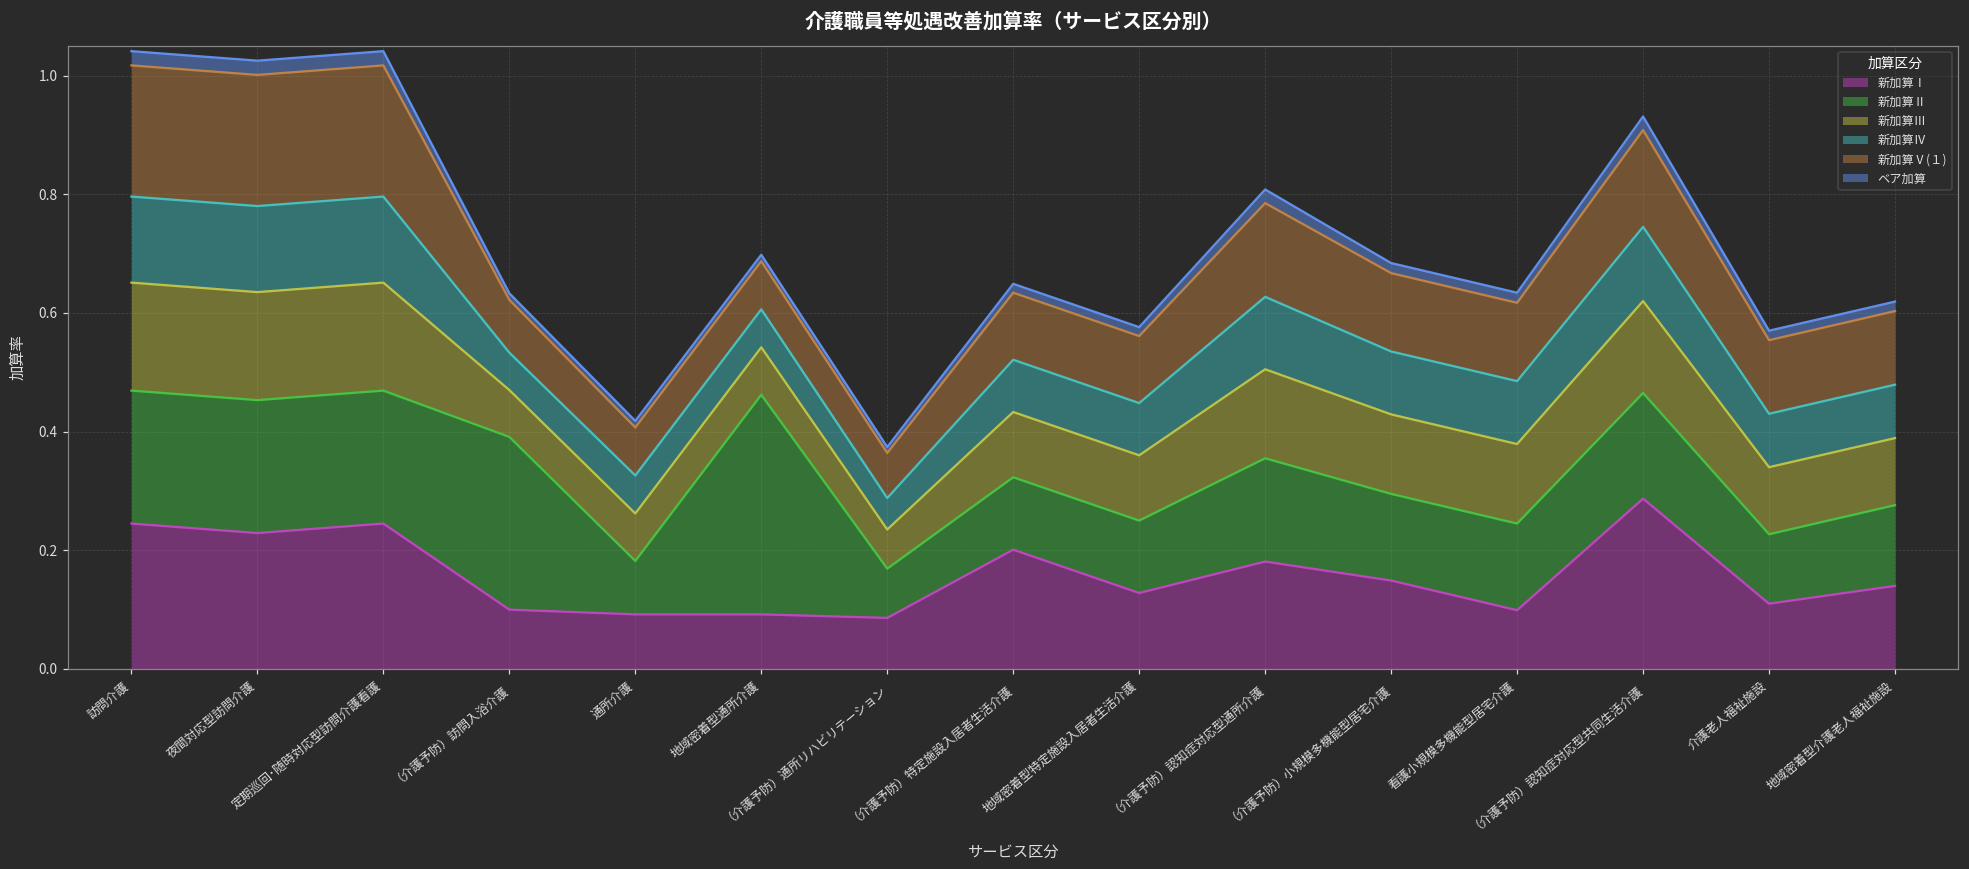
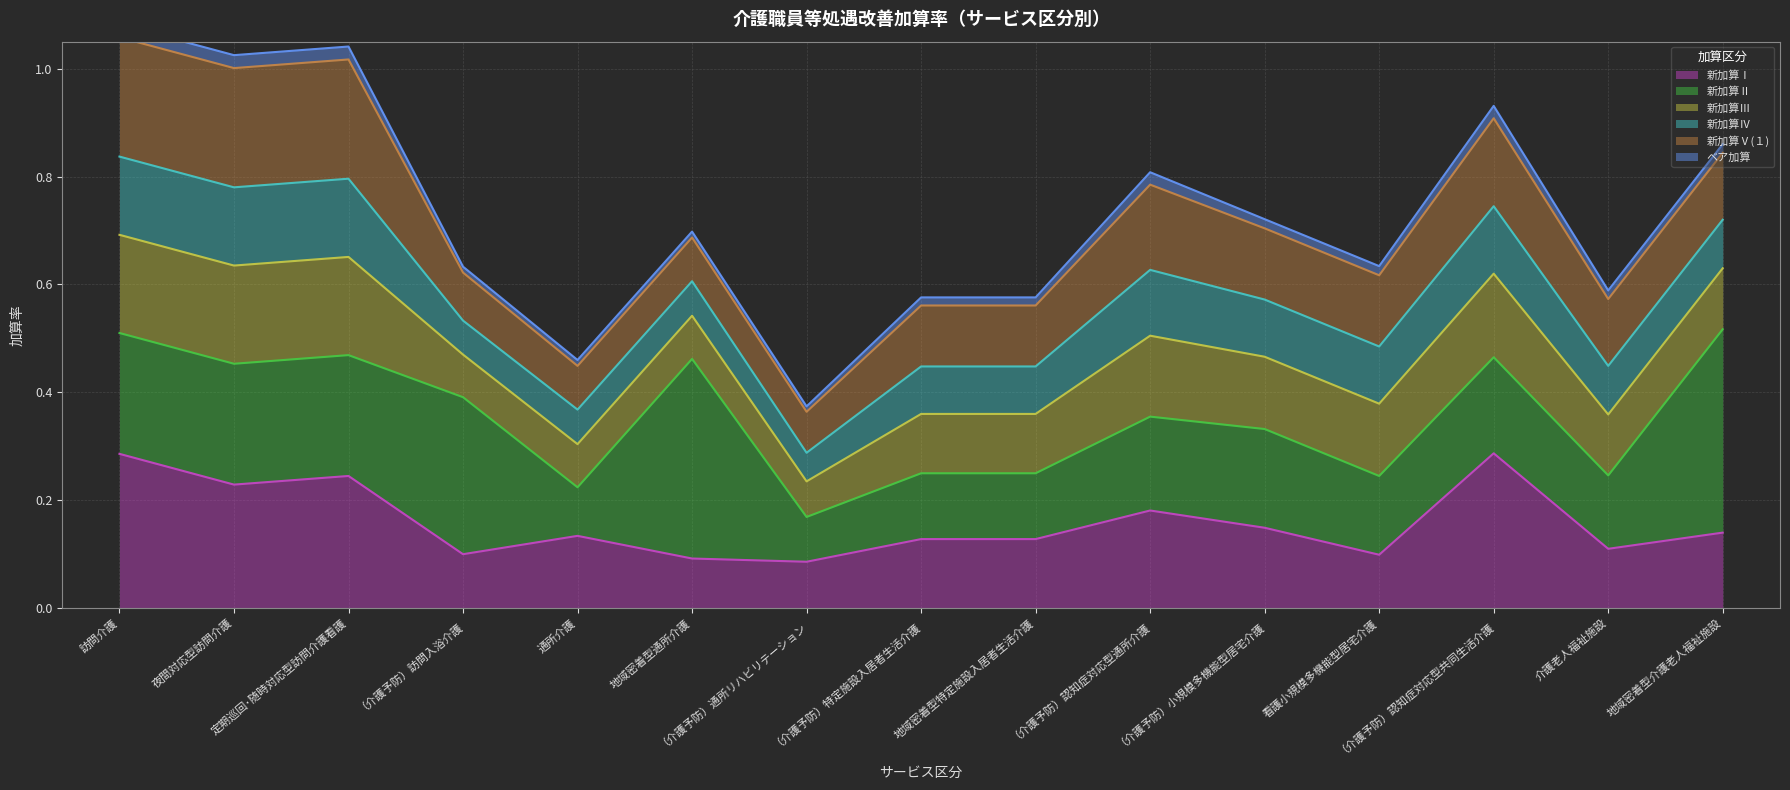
新加算Ⅰ, 訪問介護: 0.25 -> 0.29
新加算Ⅰ, 通所介護: 0.09 -> 0.13
新加算Ⅰ, （介護予防）特定施設入居者生活介護: 0.20 -> 0.13
新加算Ⅱ, （介護予防）小規模多機能型居宅介護: 0.15 -> 0.18
新加算Ⅱ, 介護老人福祉施設: 0.12 -> 0.14
新加算Ⅱ, 地域密着型介護老人福祉施設: 0.14 -> 0.38
